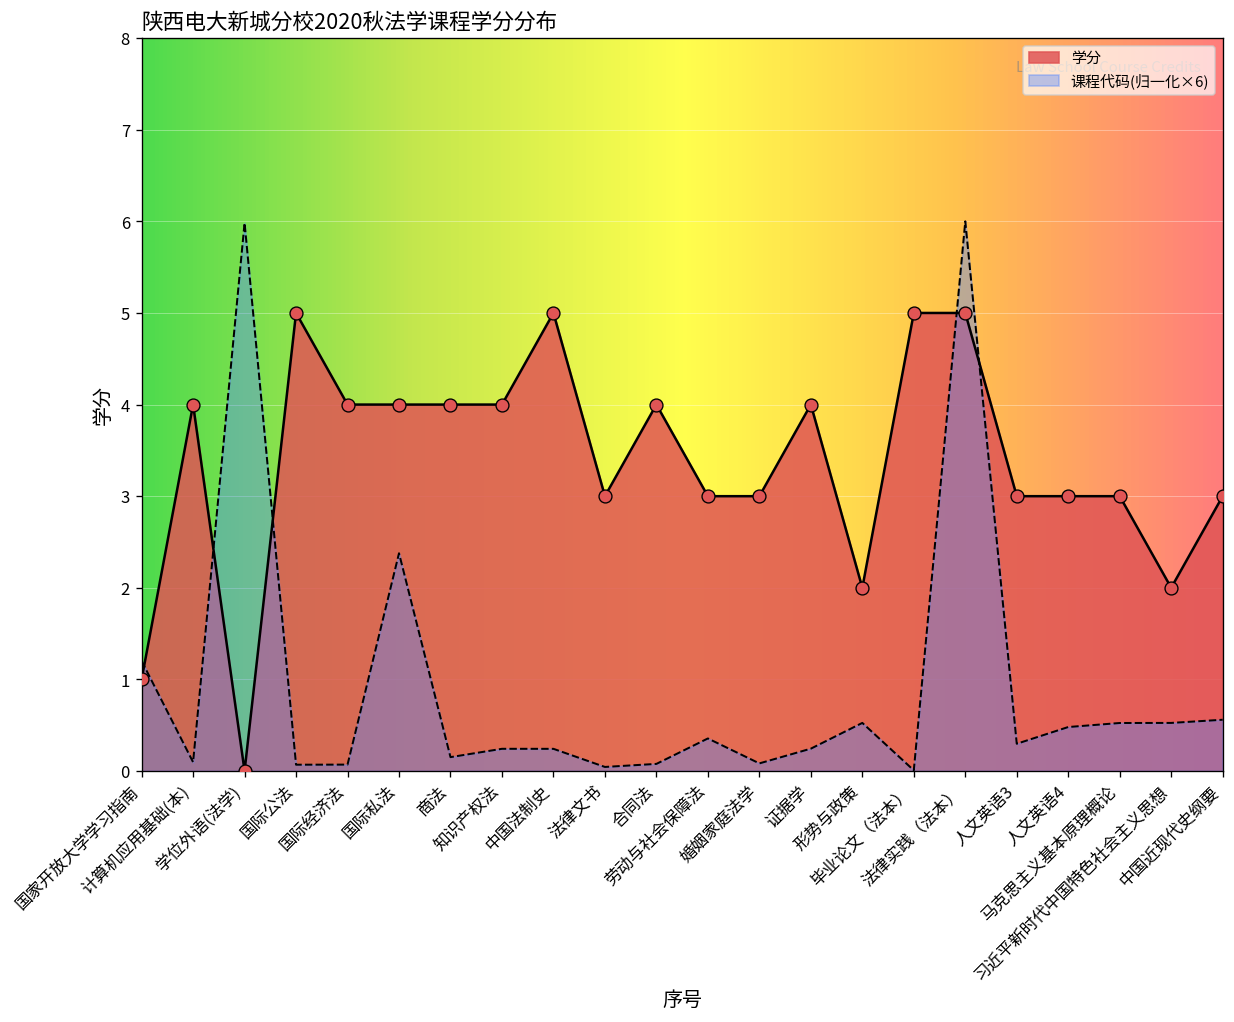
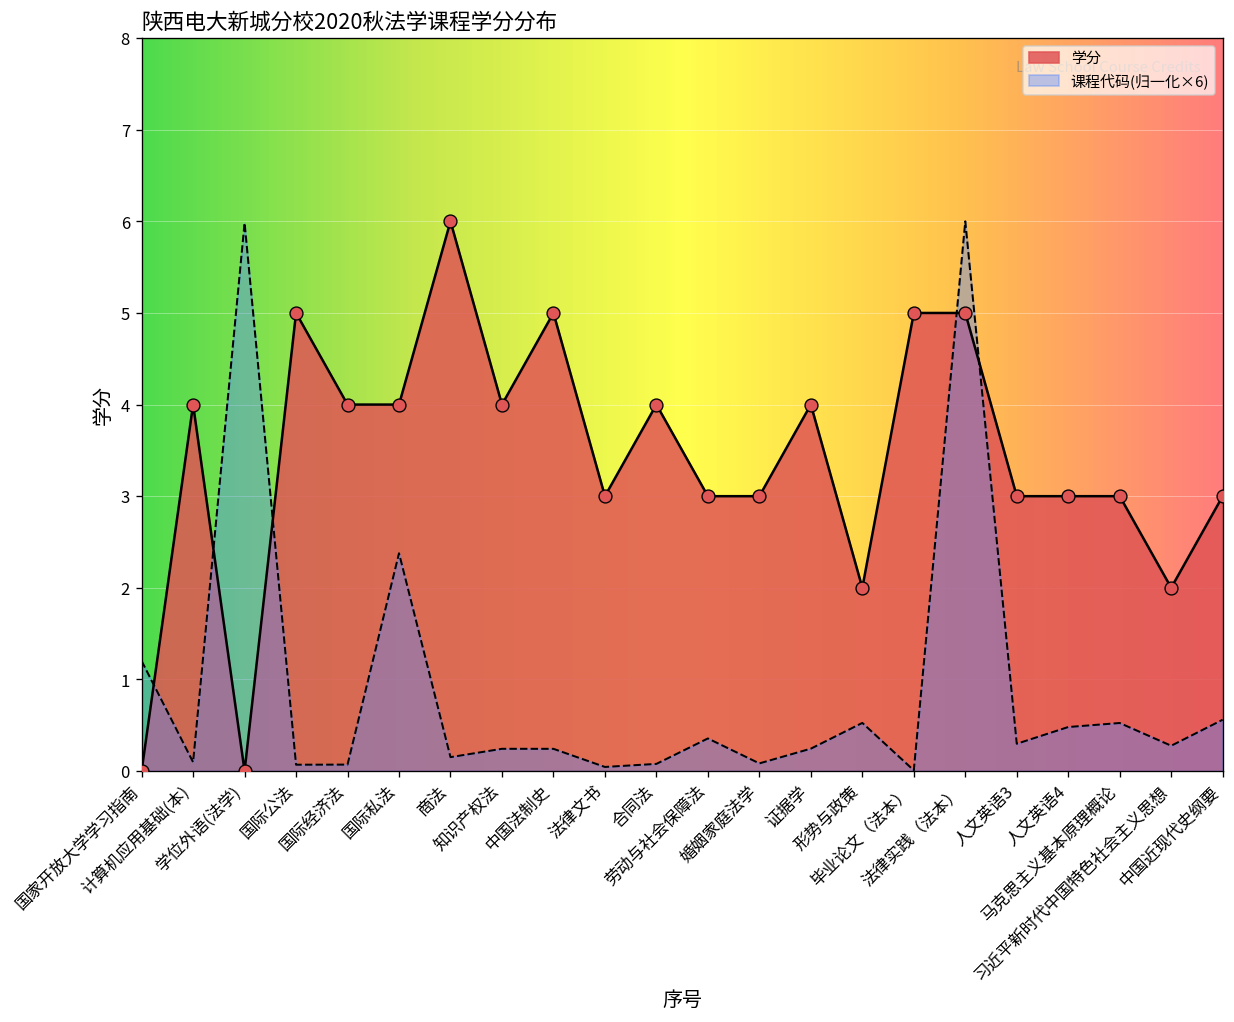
学分, 国家开放大学学习指南: 1 -> 0
学分, 商法: 4 -> 6
课程代码(归一化×6), 习近平新时代中国特色社会主义思想: 0.5 -> 0.3
